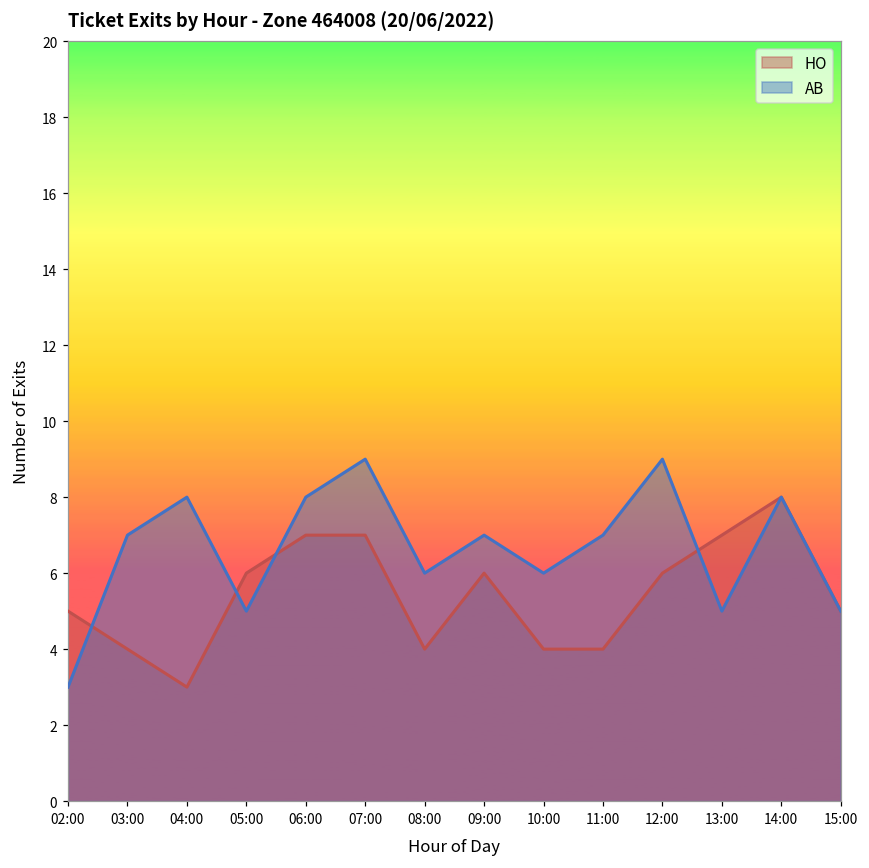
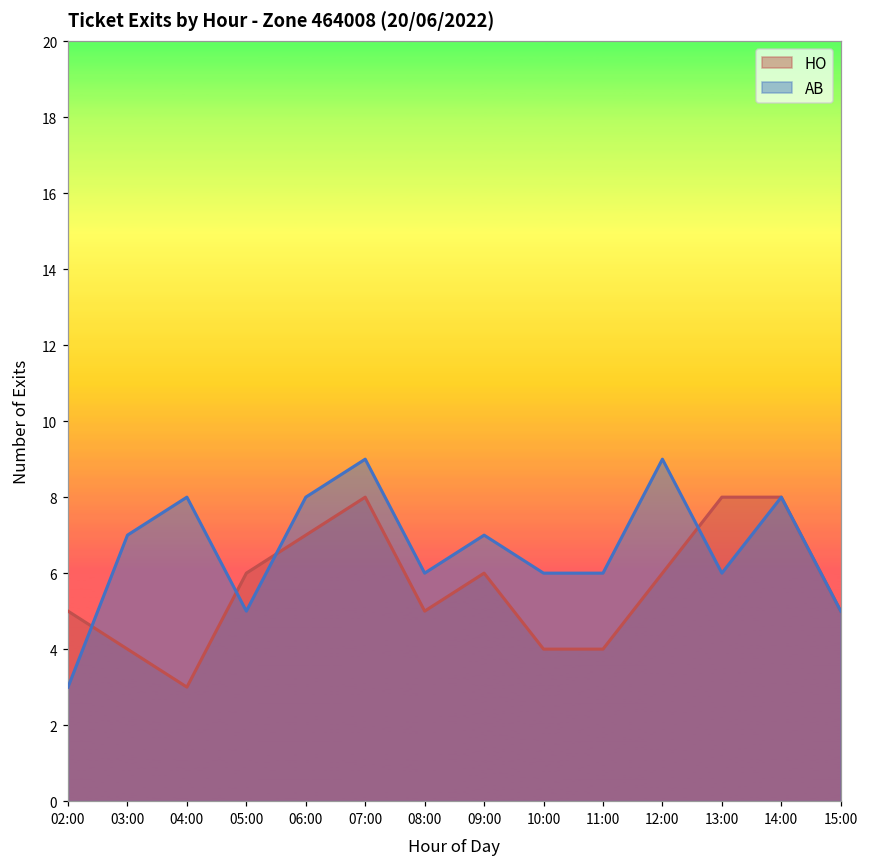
HO, 07:00: 7 -> 8
HO, 08:00: 4 -> 5
AB, 11:00: 7 -> 6
HO, 13:00: 7 -> 8
AB, 13:00: 5 -> 6
